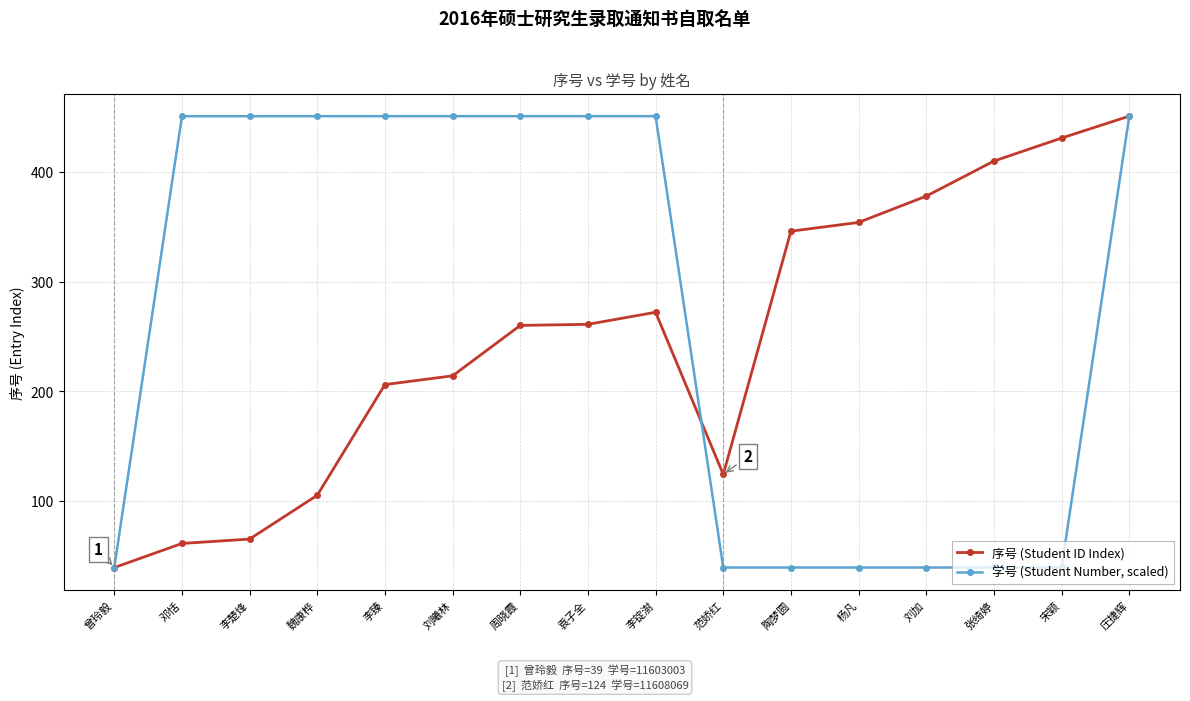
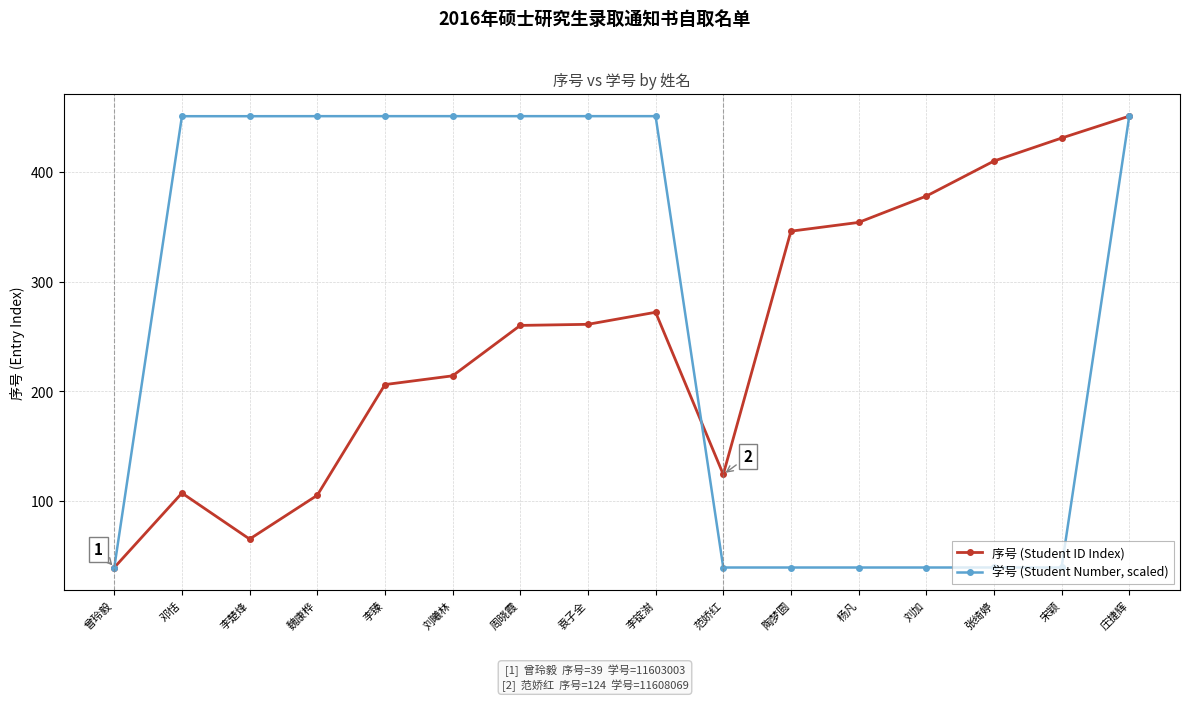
序号 (Student ID Index), 邓恬: 61 -> 107
